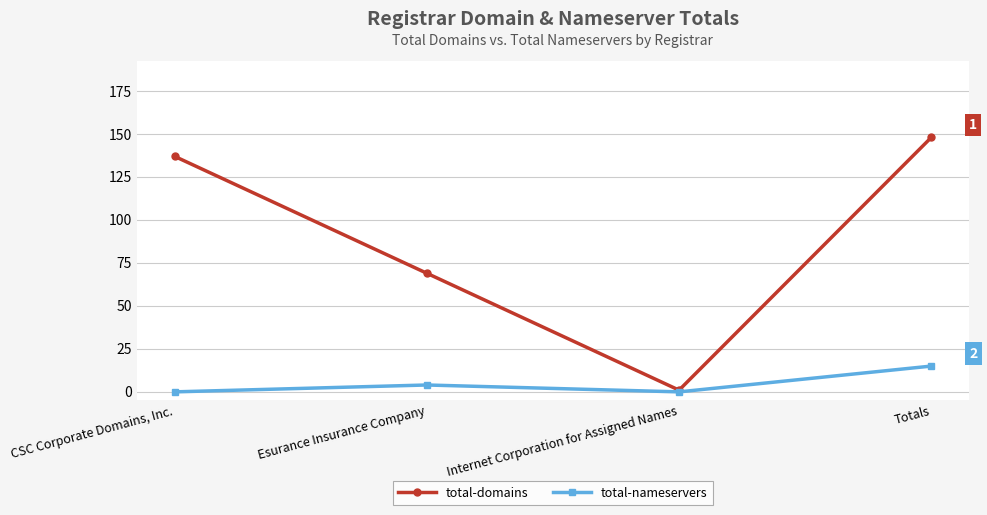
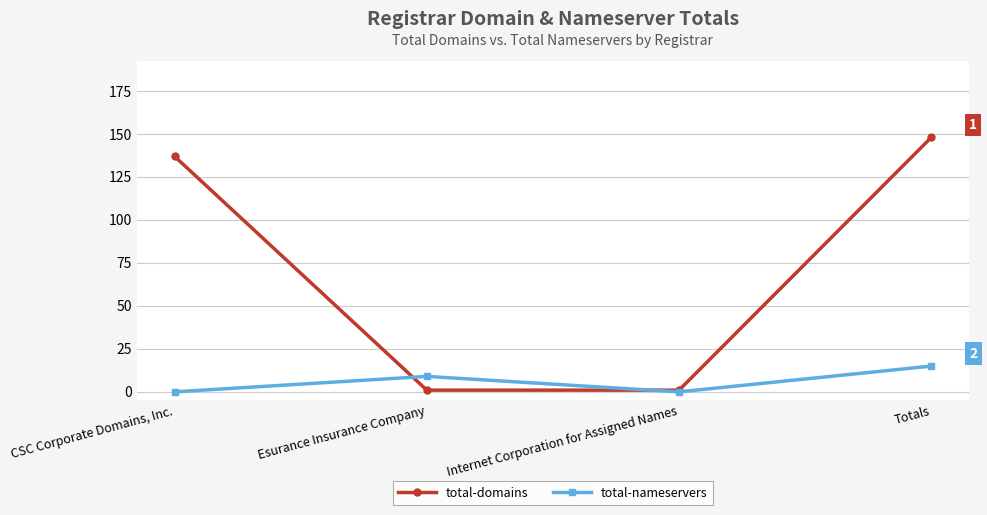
total-domains, Esurance Insurance Company: 69 -> 1
total-nameservers, Esurance Insurance Company: 4 -> 9
